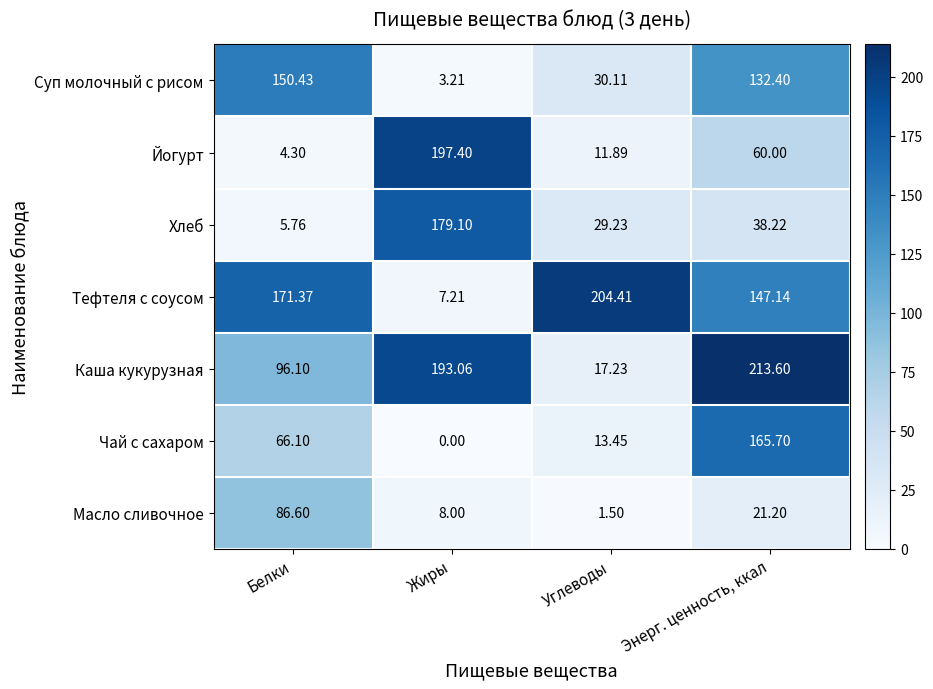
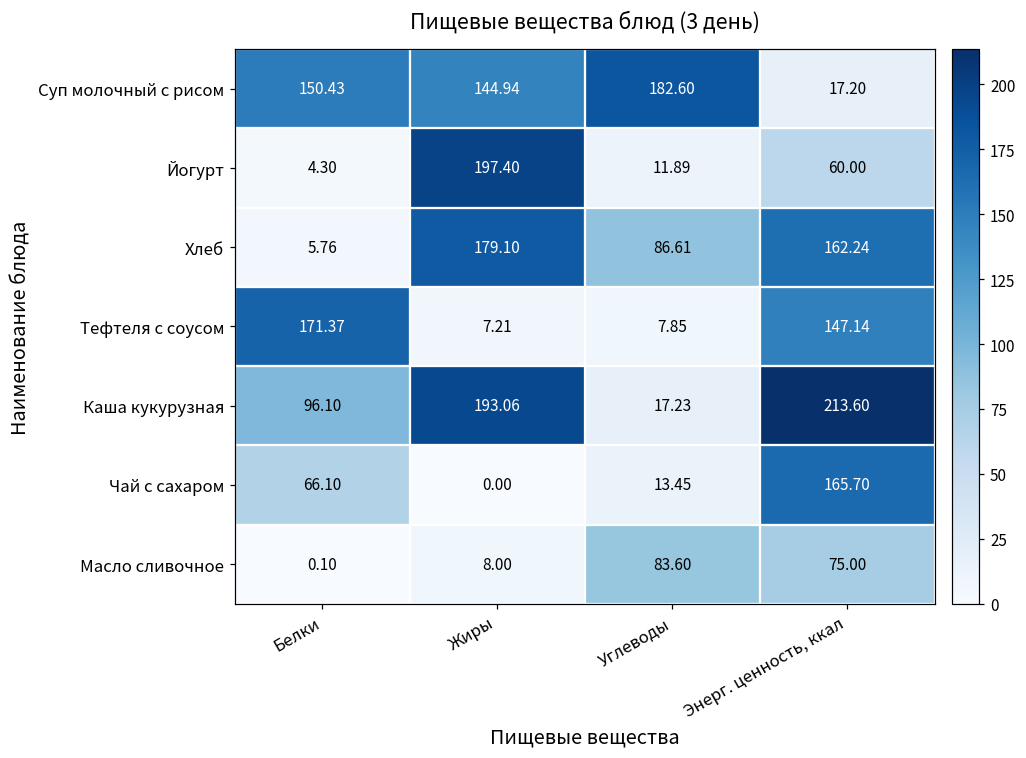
Суп молочный с рисом, Жиры: 3.21 -> 144.94
Суп молочный с рисом, Углеводы: 30.11 -> 182.60
Суп молочный с рисом, Энерг. ценность, ккал: 132.40 -> 17.20
Хлеб, Углеводы: 29.23 -> 86.61
Хлеб, Энерг. ценность, ккал: 38.22 -> 162.24
Тефтеля с соусом, Углеводы: 204.41 -> 7.85
Масло сливочное, Белки: 86.60 -> 0.10
Масло сливочное, Углеводы: 1.50 -> 83.60
Масло сливочное, Энерг. ценность, ккал: 21.20 -> 75.00
